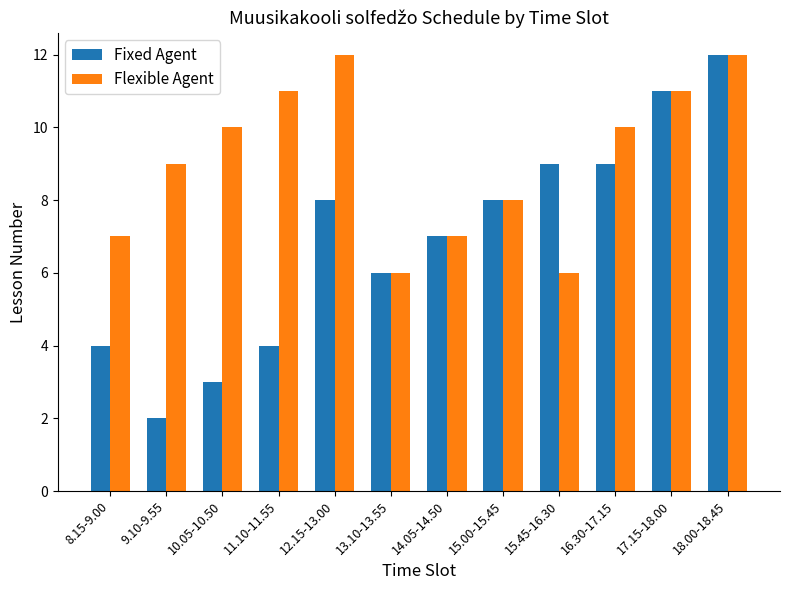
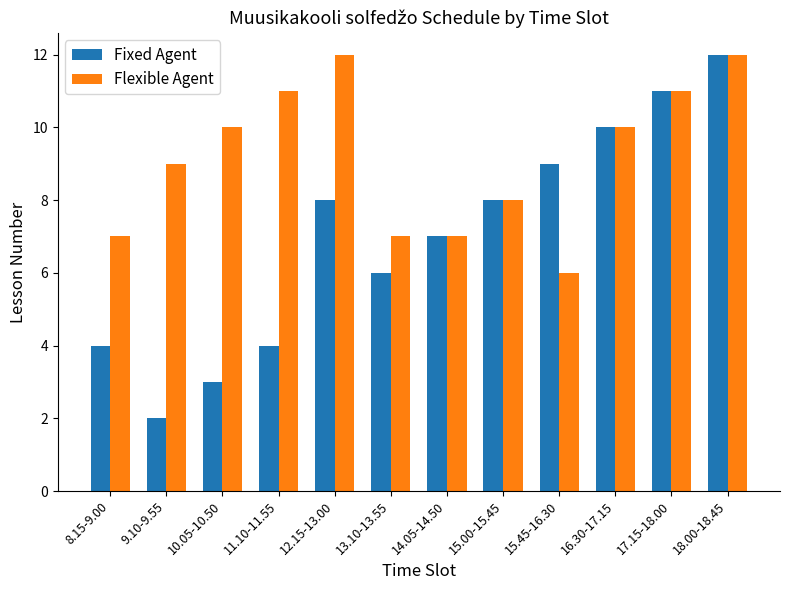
Flexible Agent, 13.10-13.55: 6 -> 7
Fixed Agent, 16.30-17.15: 9 -> 10
